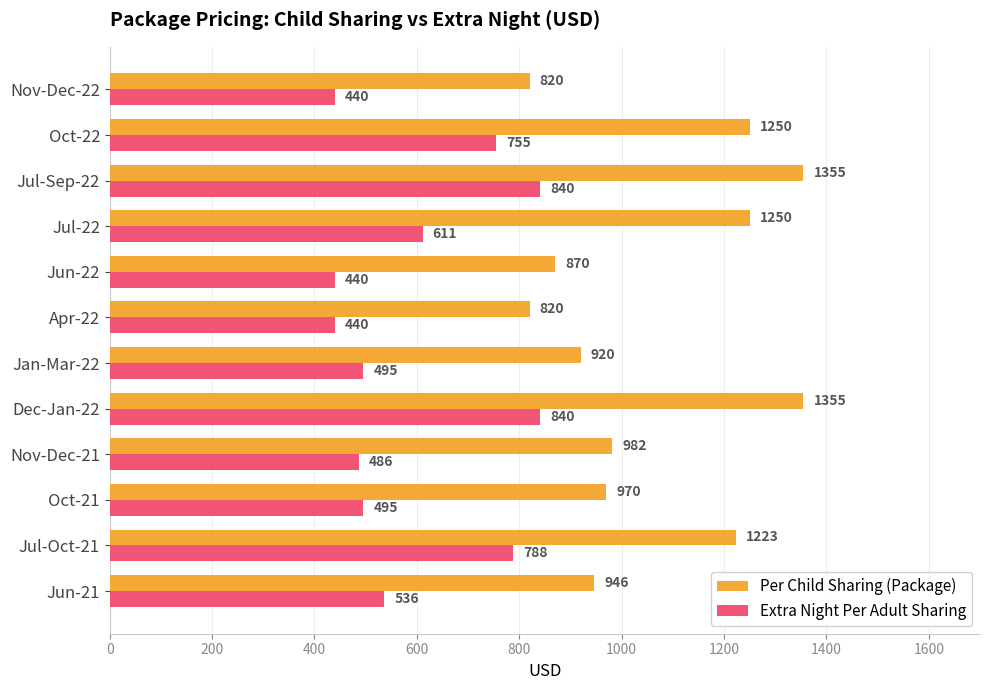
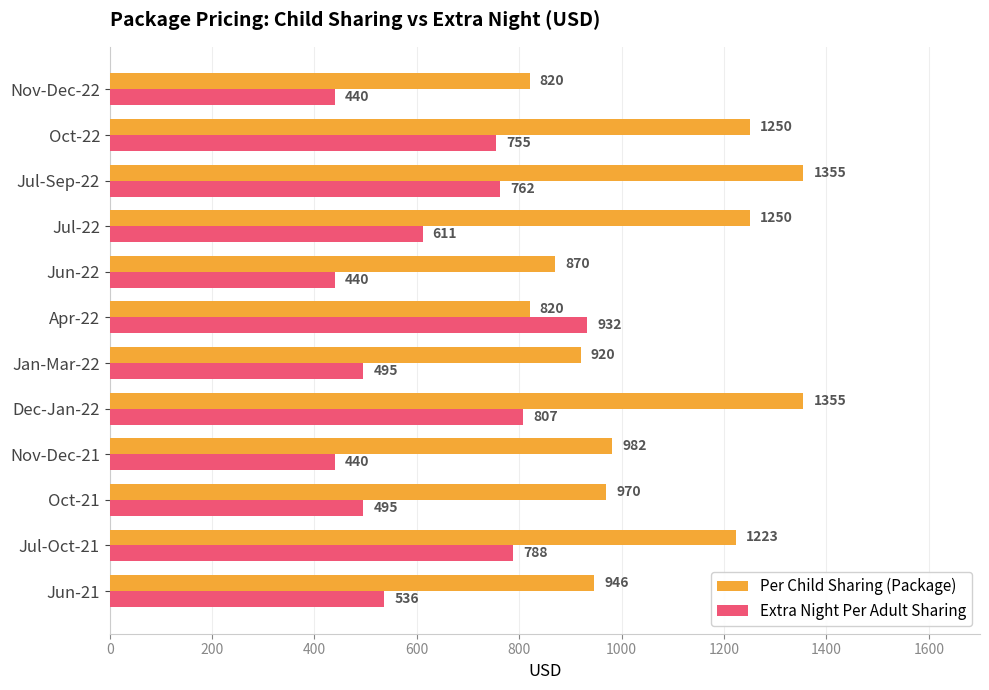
Extra Night Per Adult Sharing, Jul-Sep-22: 840 -> 762
Extra Night Per Adult Sharing, Apr-22: 440 -> 932
Extra Night Per Adult Sharing, Dec-Jan-22: 840 -> 807
Extra Night Per Adult Sharing, Nov-Dec-21: 486 -> 440
